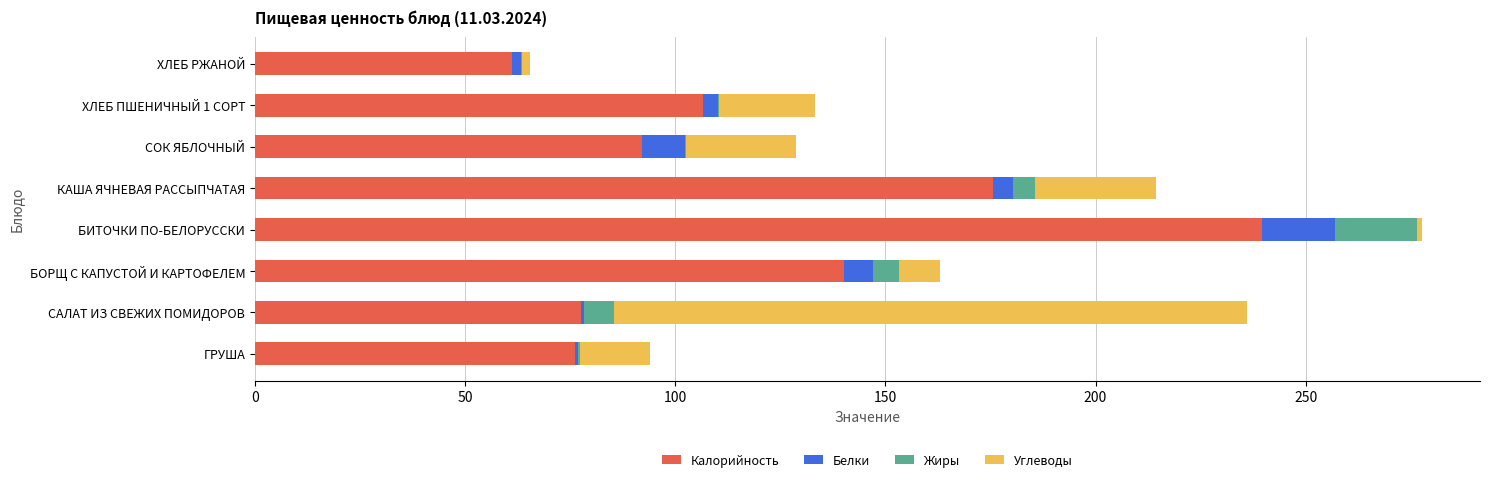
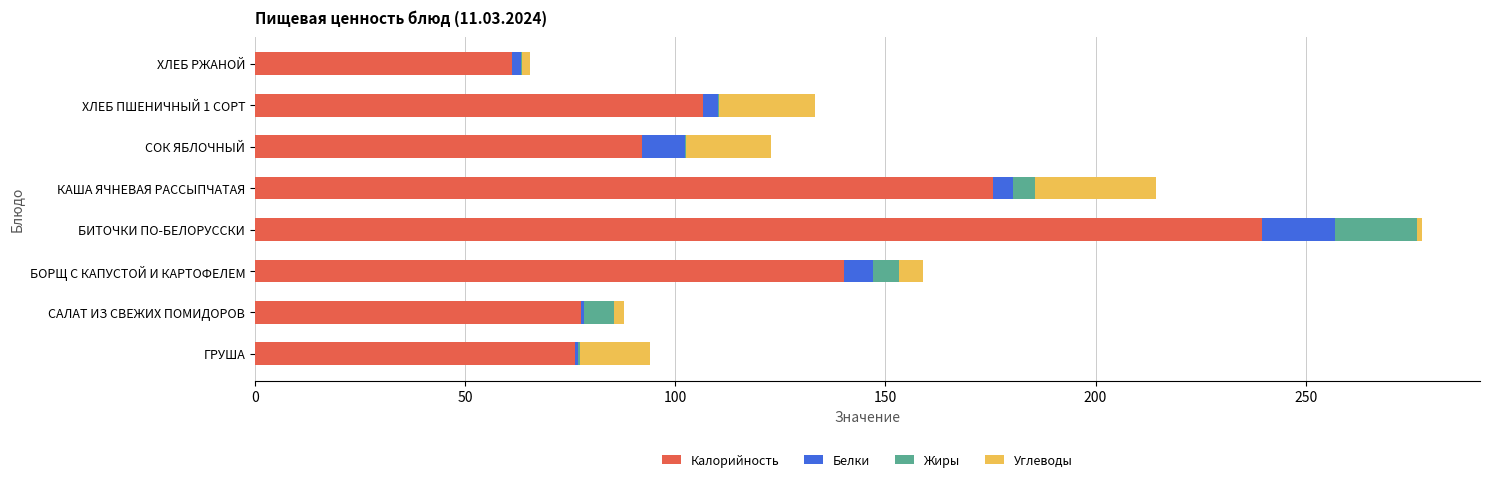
Углеводы, СОК ЯБЛОЧНЫЙ: 26 -> 20
Углеводы, БОРЩ С КАПУСТОЙ И КАРТОФЕЛЕМ: 10 -> 6
Углеводы, САЛАТ ИЗ СВЕЖИХ ПОМИДОРОВ: 151 -> 2
